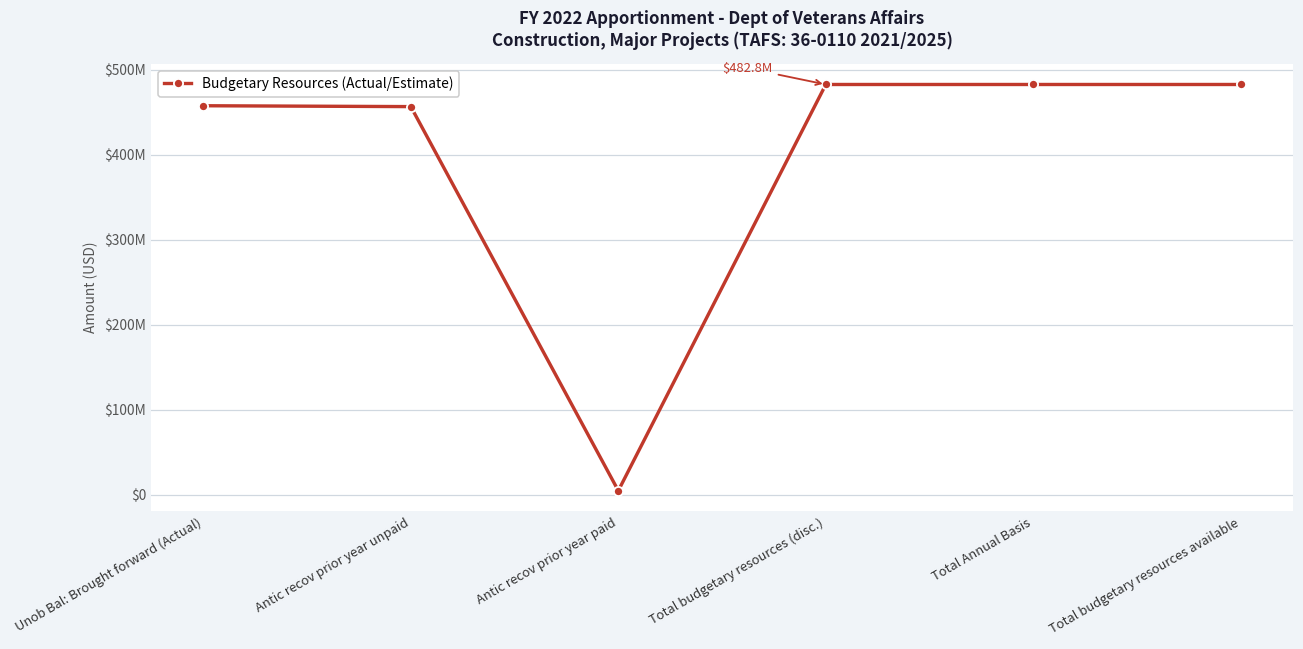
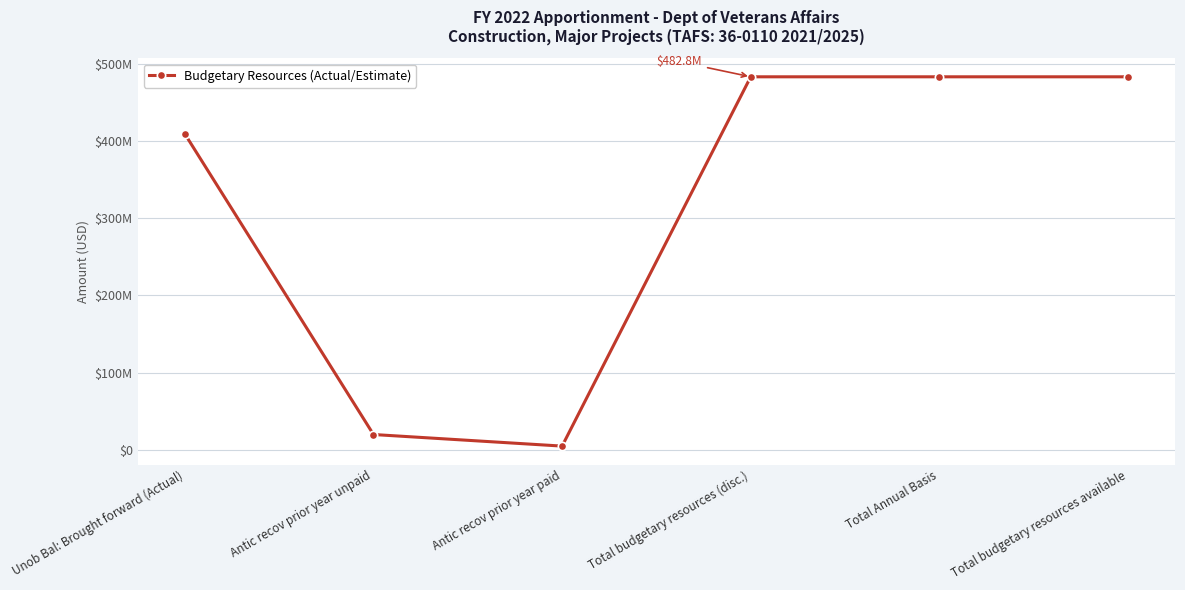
Unob Bal: Brought forward (Actual): $460000000 -> $410000000
Antic recov prior year unpaid: $460000000 -> $20000000
